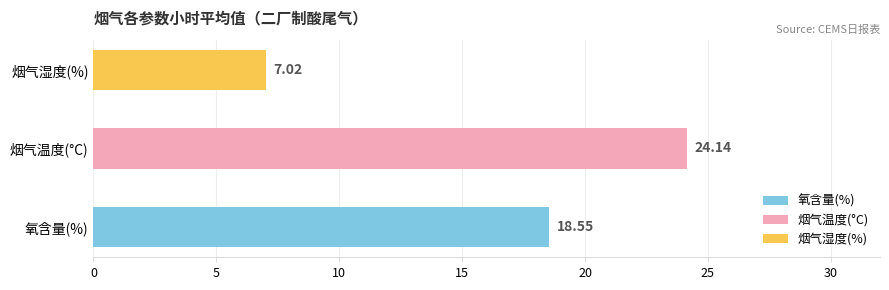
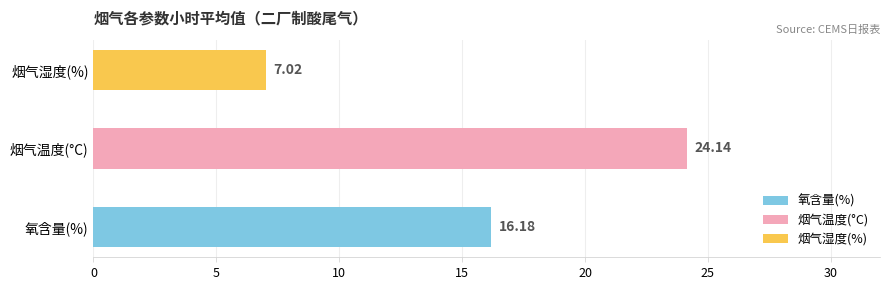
氧含量(%): 18.55 -> 16.18
